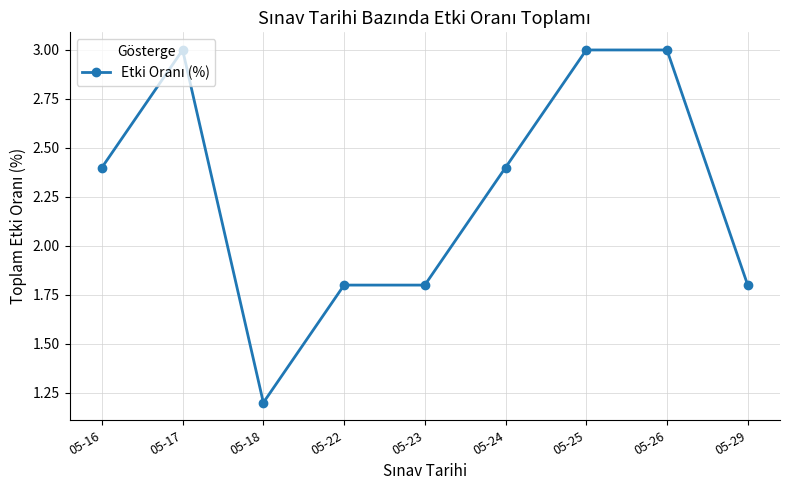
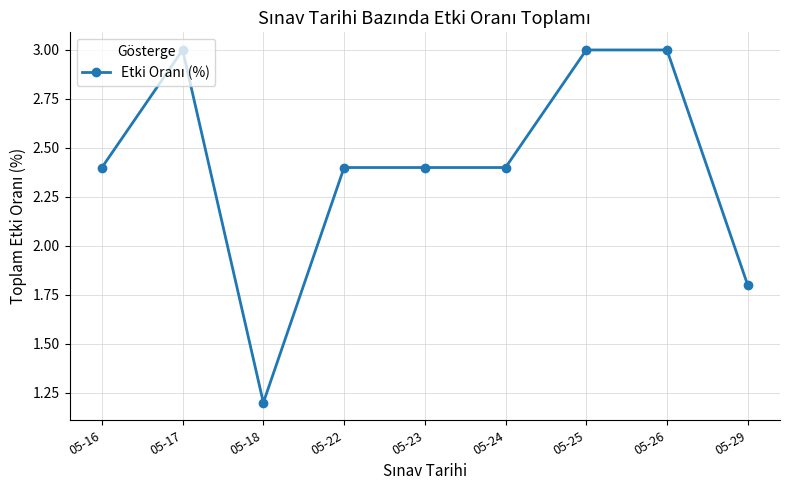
05-22: 1.80 -> 2.40
05-23: 1.80 -> 2.40
